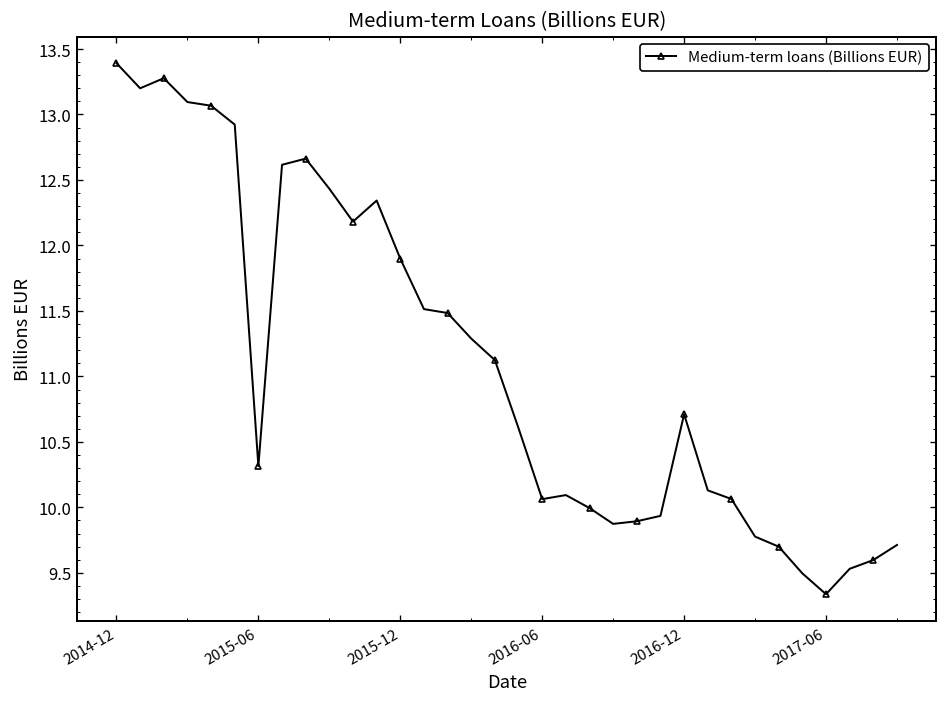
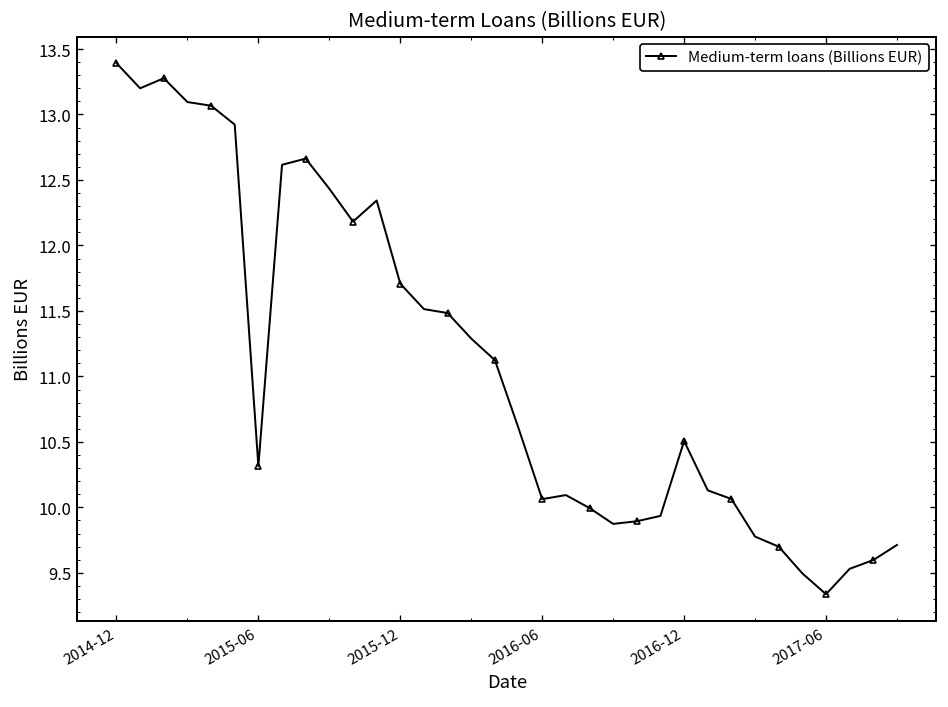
2015-12: 11.90 -> 11.71
2016-12: 10.71 -> 10.51
